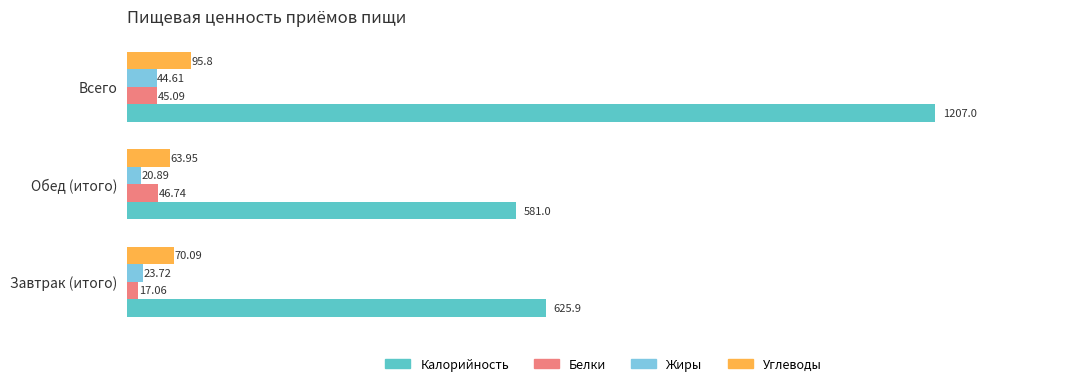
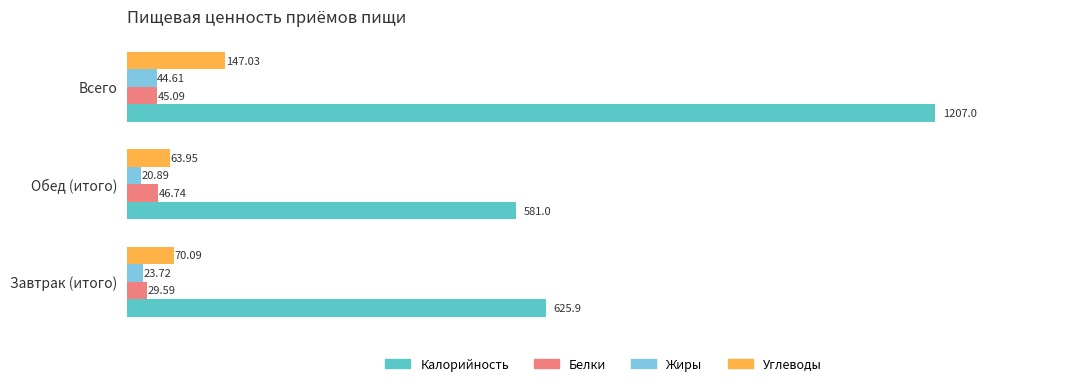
Углеводы, Всего: 95.8 -> 147.03
Белки, Завтрак (итого): 17.06 -> 29.59
